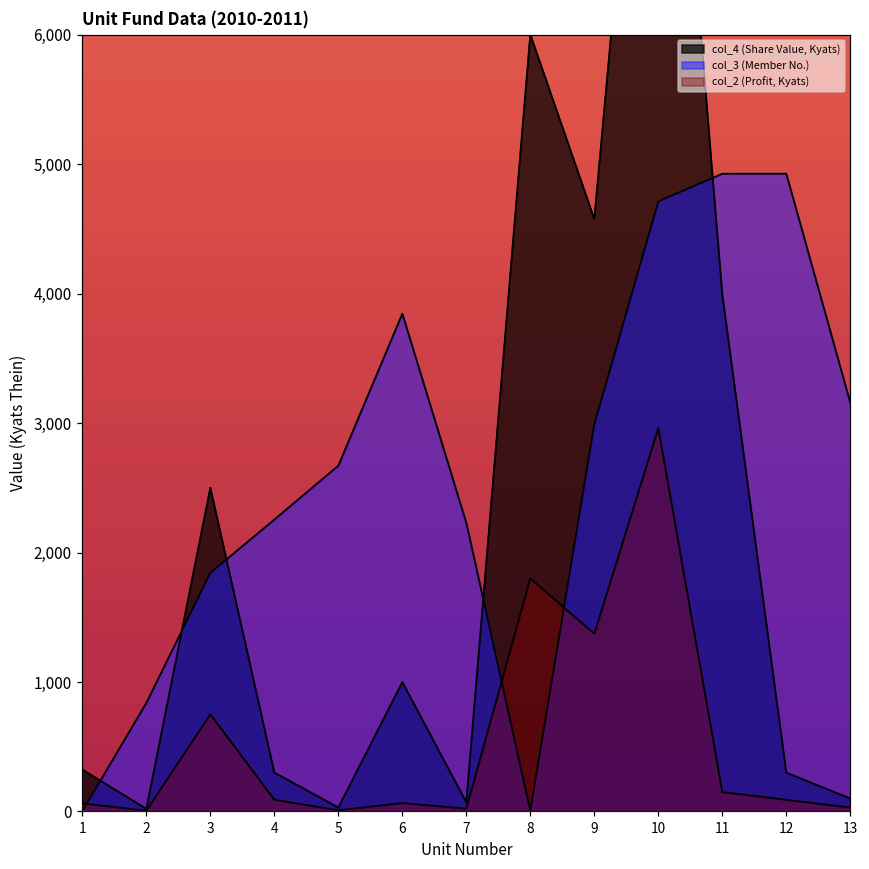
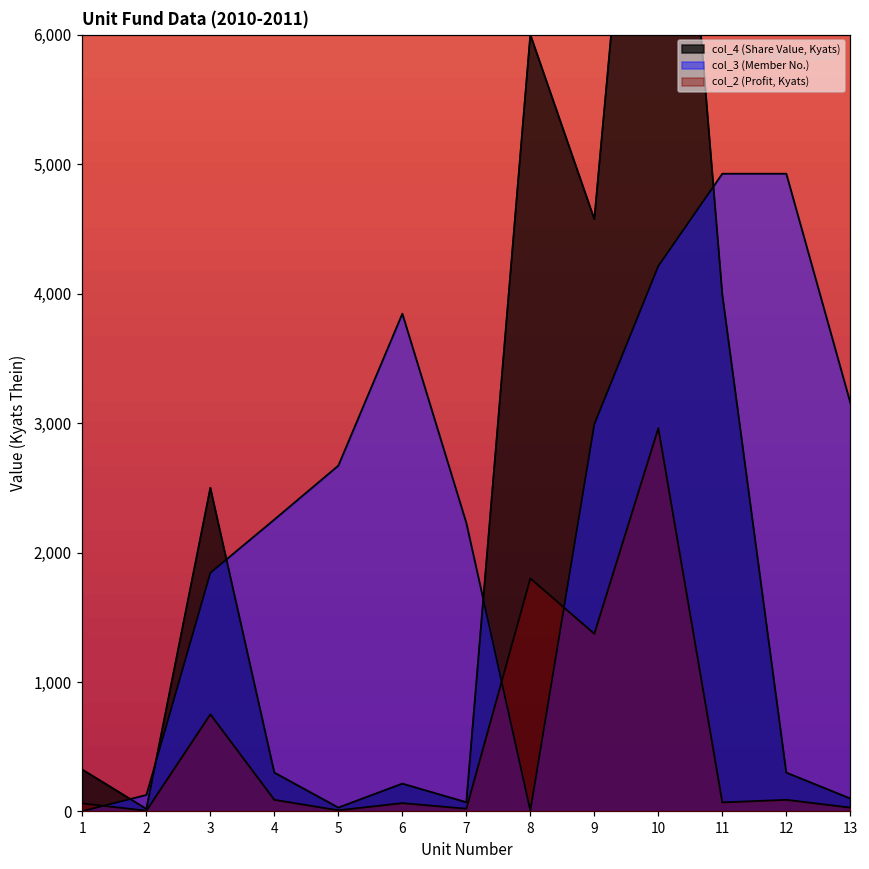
col_3 (Member No.), 2: 840 -> 130
col_4 (Share Value, Kyats), 6: 1,000 -> 220
col_3 (Member No.), 10: 4,710 -> 4,210
col_2 (Profit, Kyats), 11: 150 -> 70
